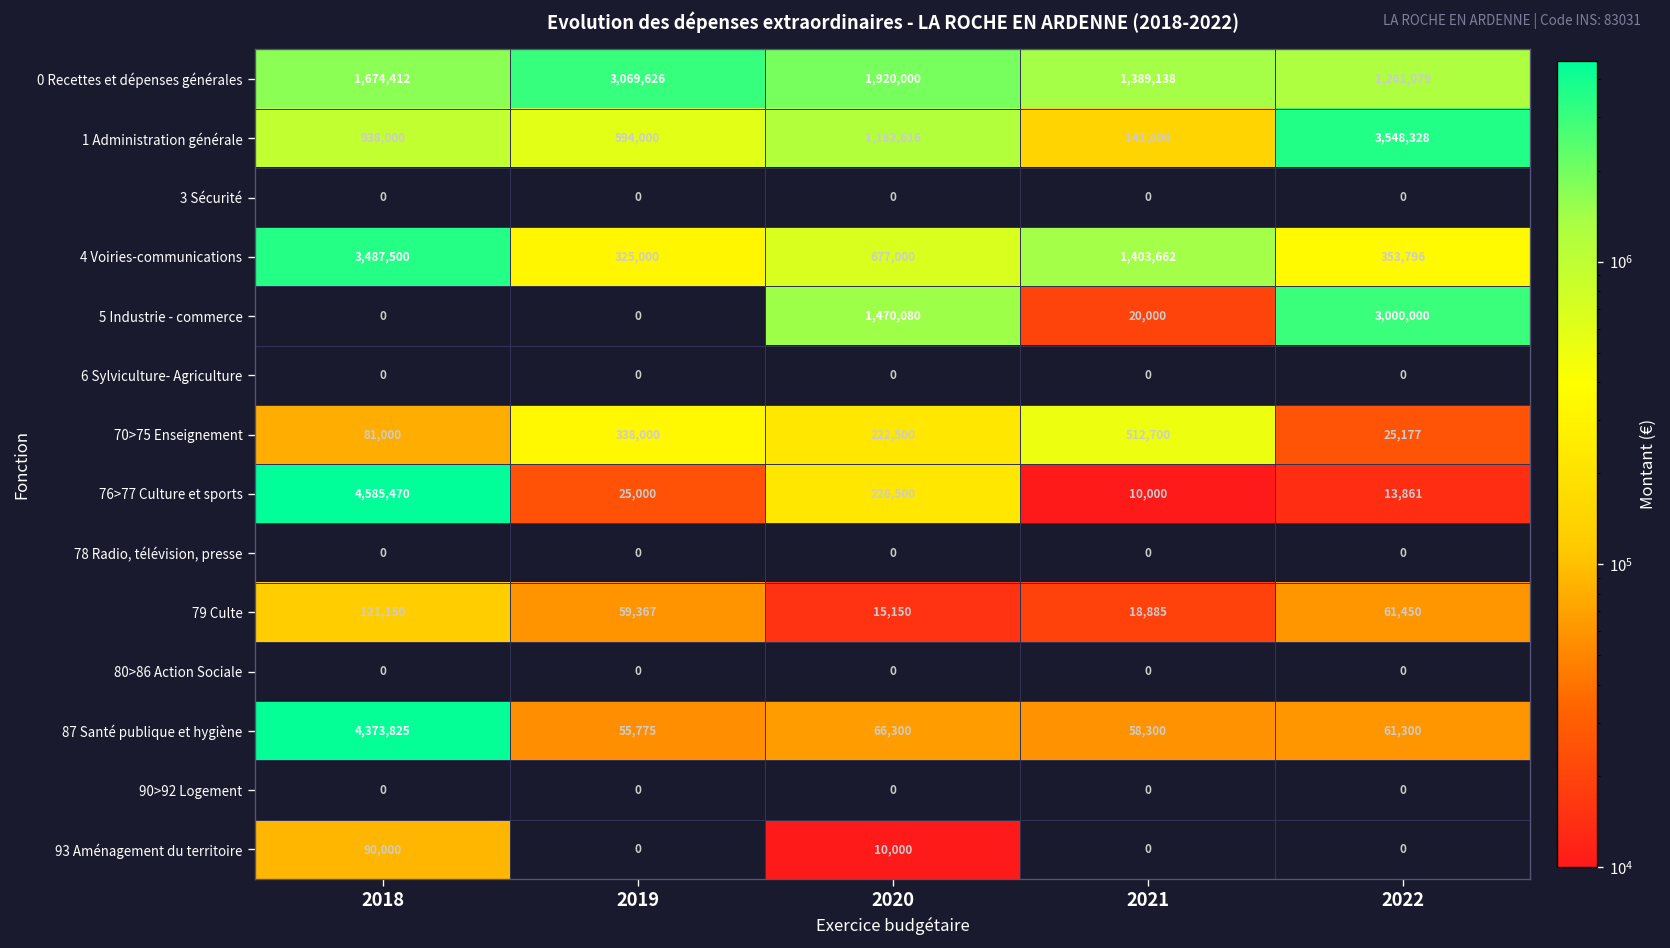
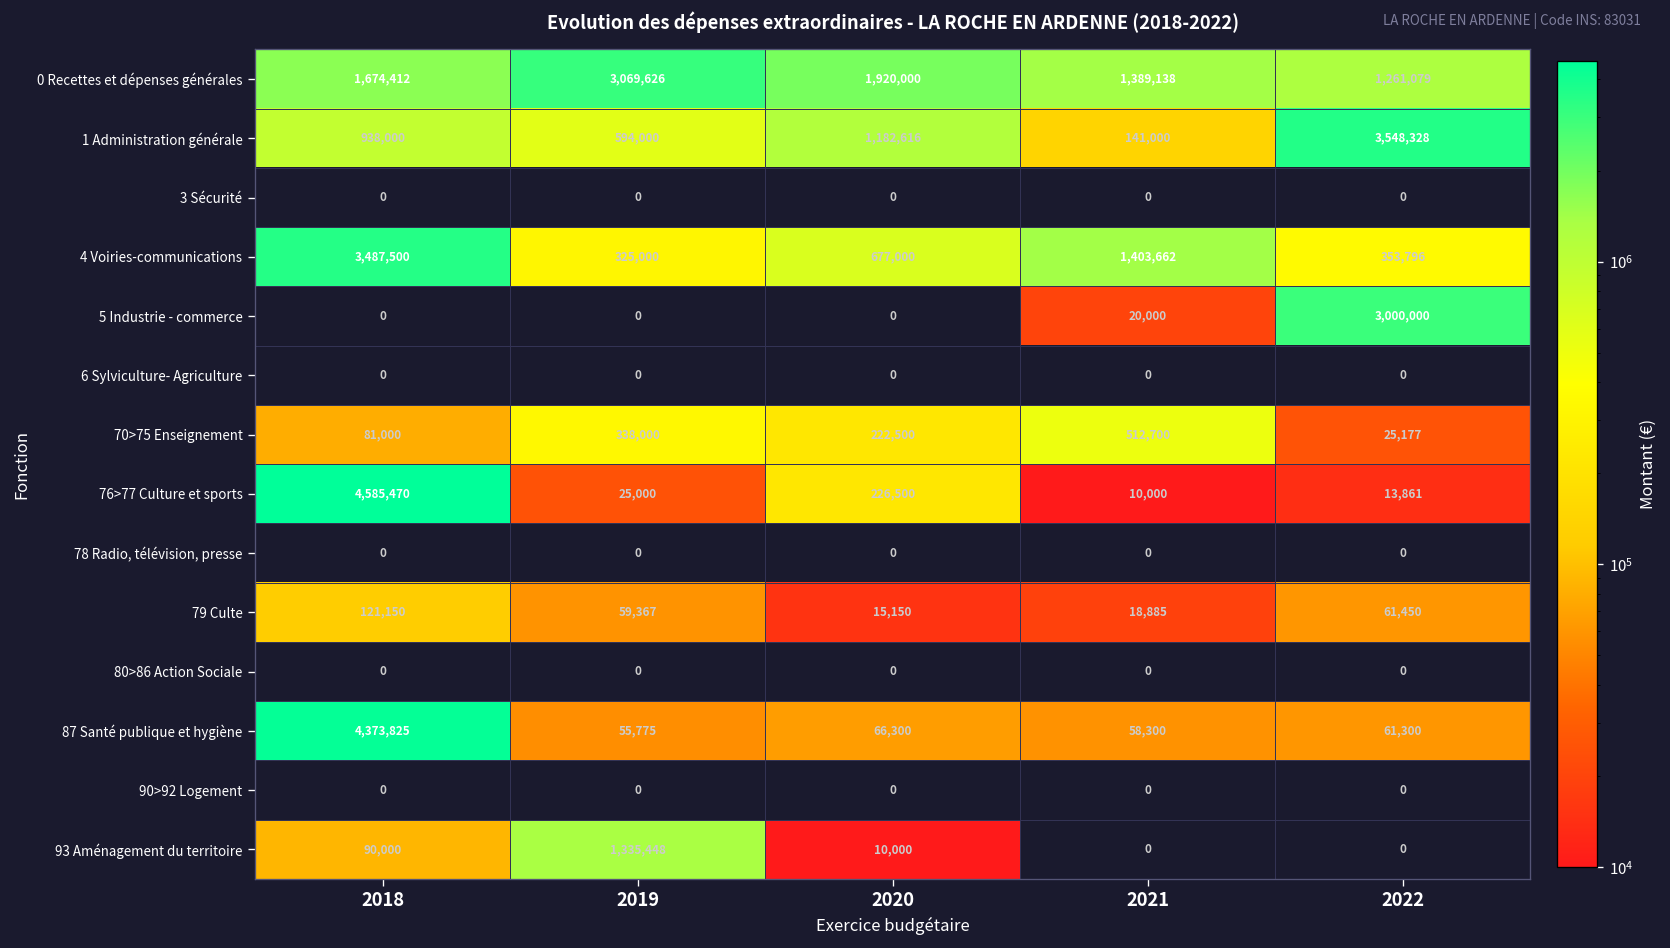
5 Industrie - commerce, 2020: 1,470,080 -> 0
93 Aménagement du territoire, 2019: 0 -> 1,335,448
